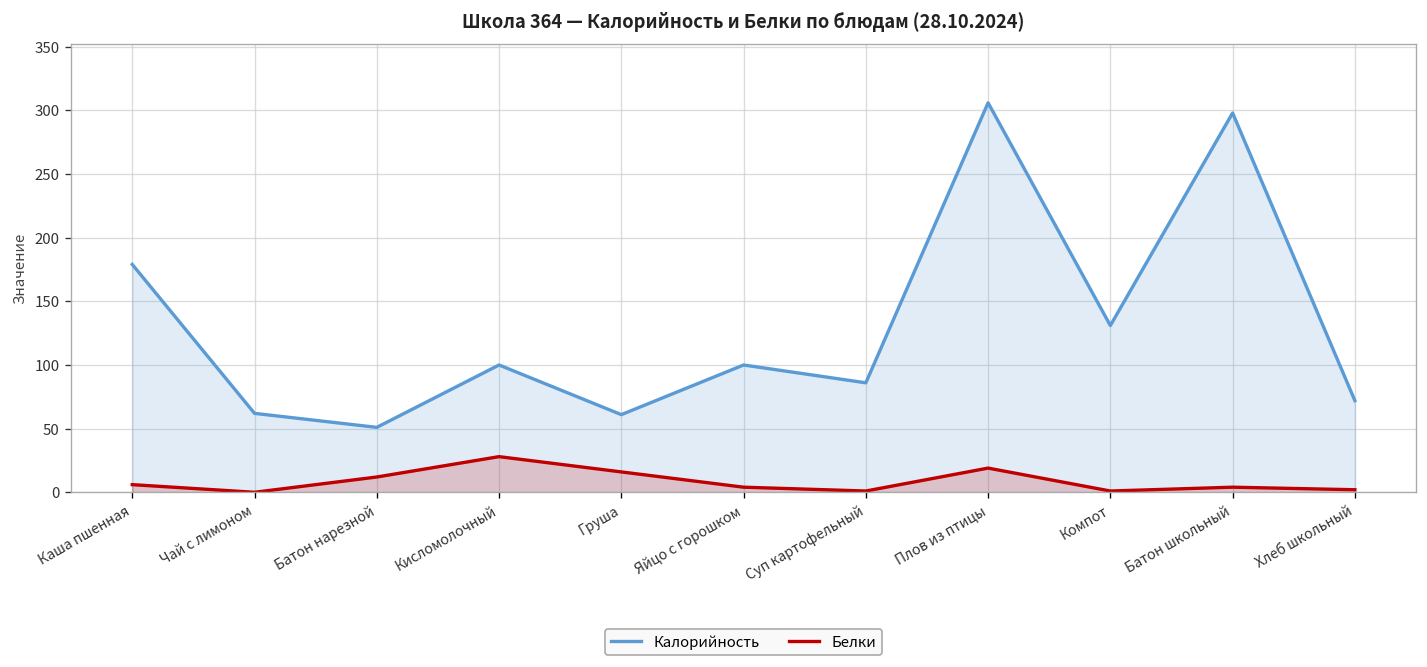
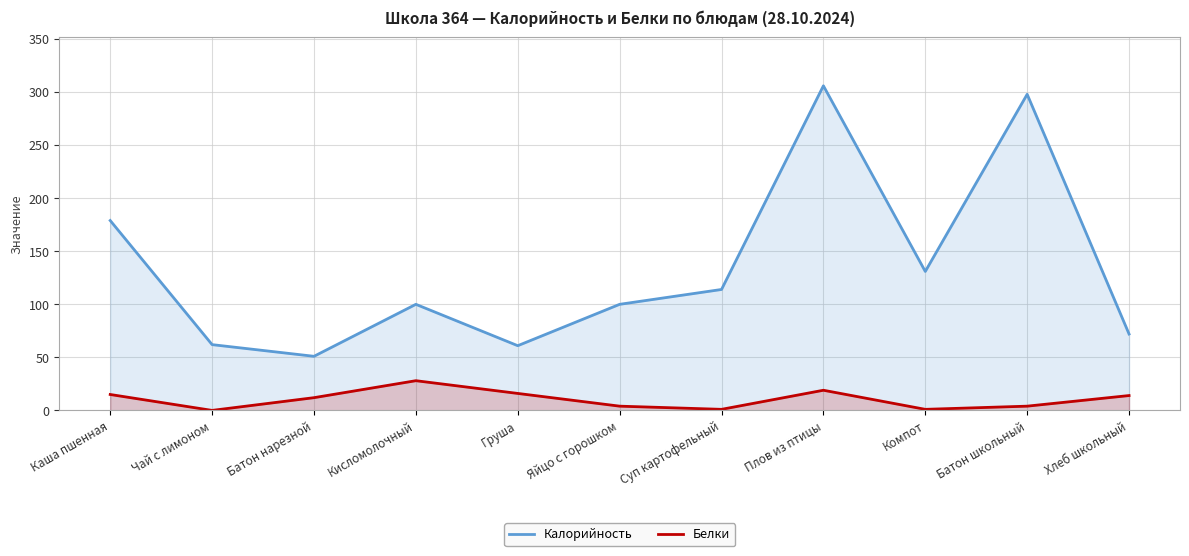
Белки, Каша пшенная: 6 -> 15
Калорийность, Суп картофельный: 86 -> 114
Белки, Хлеб школьный: 2 -> 14
